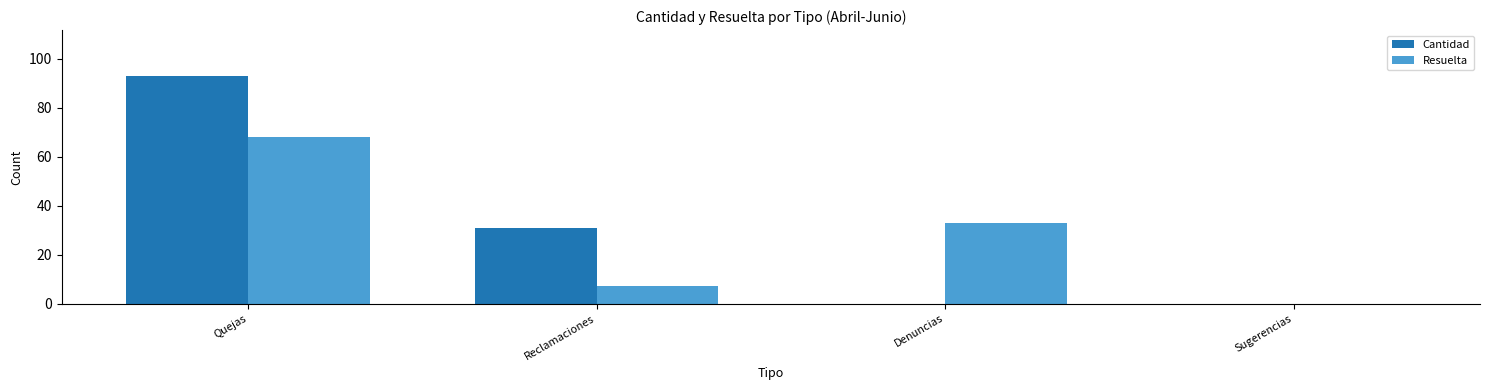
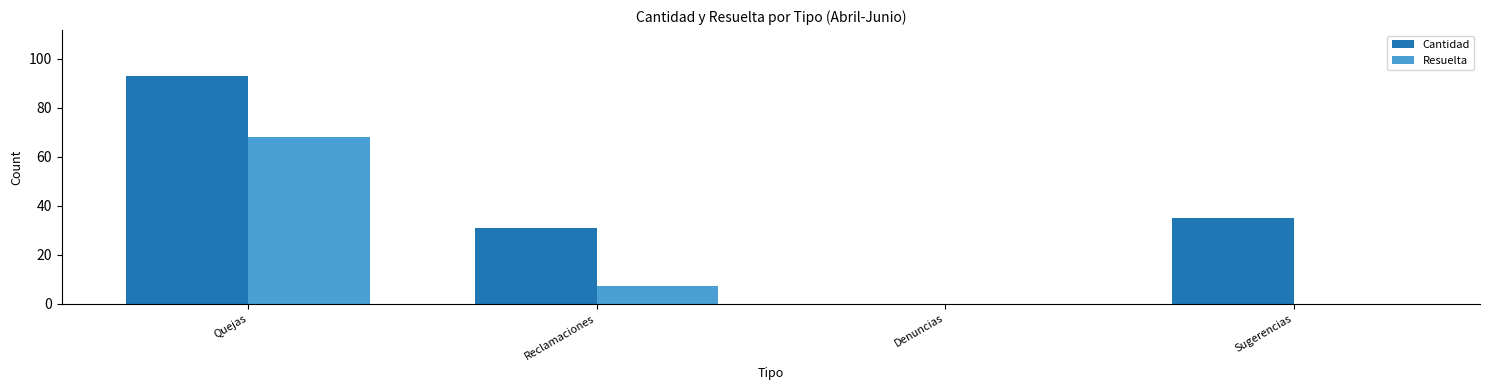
Resuelta, Denuncias: 33 -> 0
Cantidad, Sugerencias: 0 -> 35
